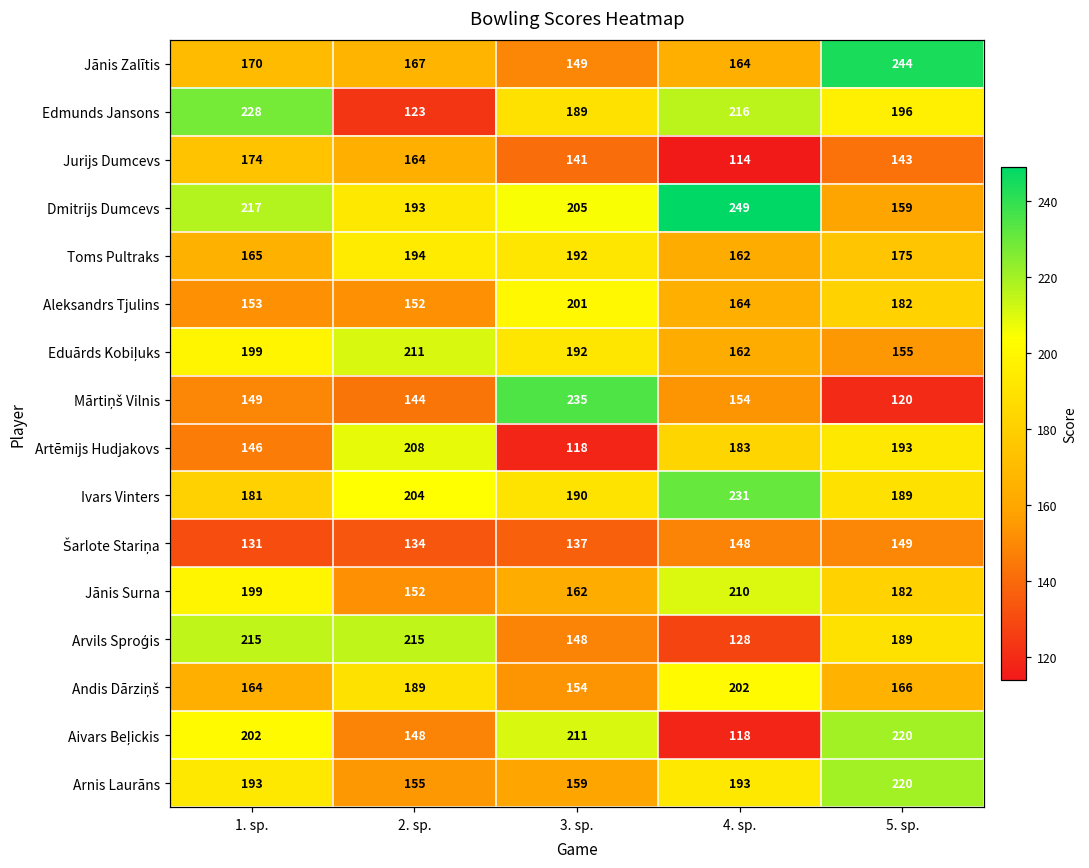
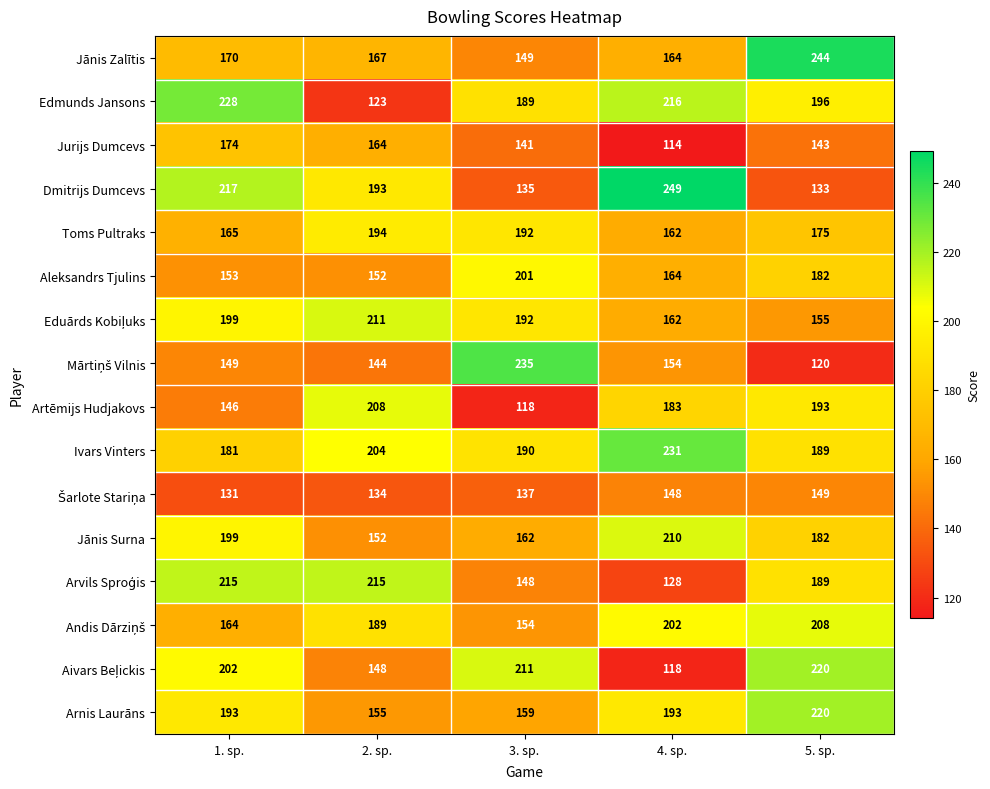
Dmitrijs Dumcevs, 3. sp.: 205 -> 135
Dmitrijs Dumcevs, 5. sp.: 159 -> 133
Andis Dārziņš, 5. sp.: 166 -> 208
